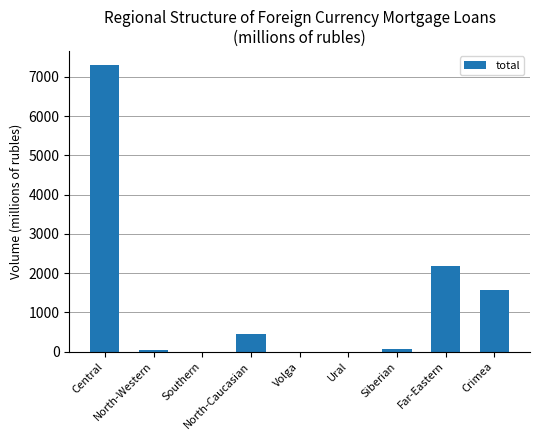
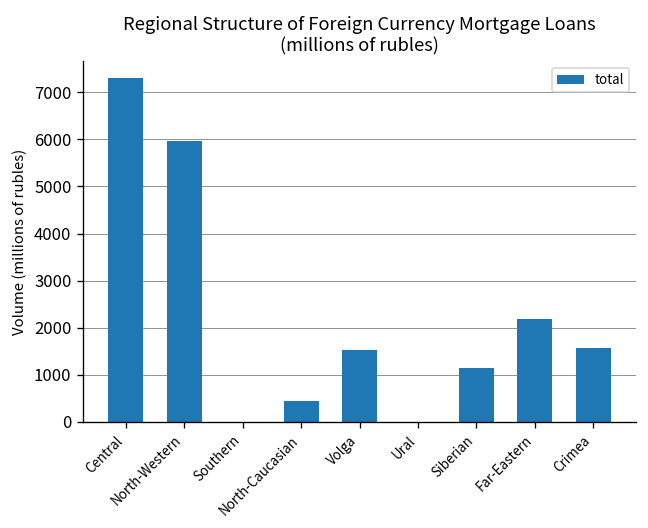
North-Western: 0 -> 6000
Volga: 0 -> 1500
Siberian: 100 -> 1100
